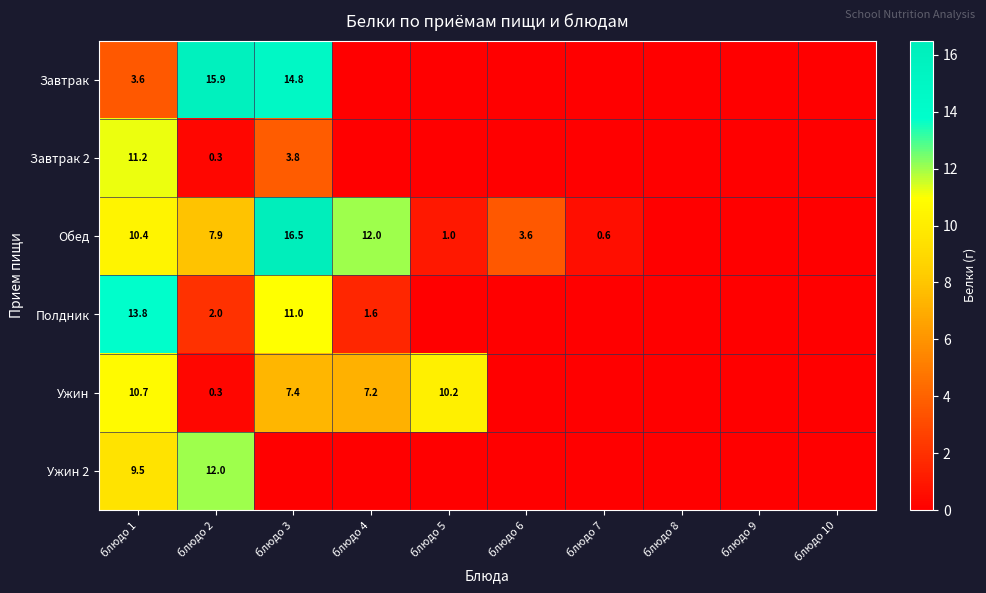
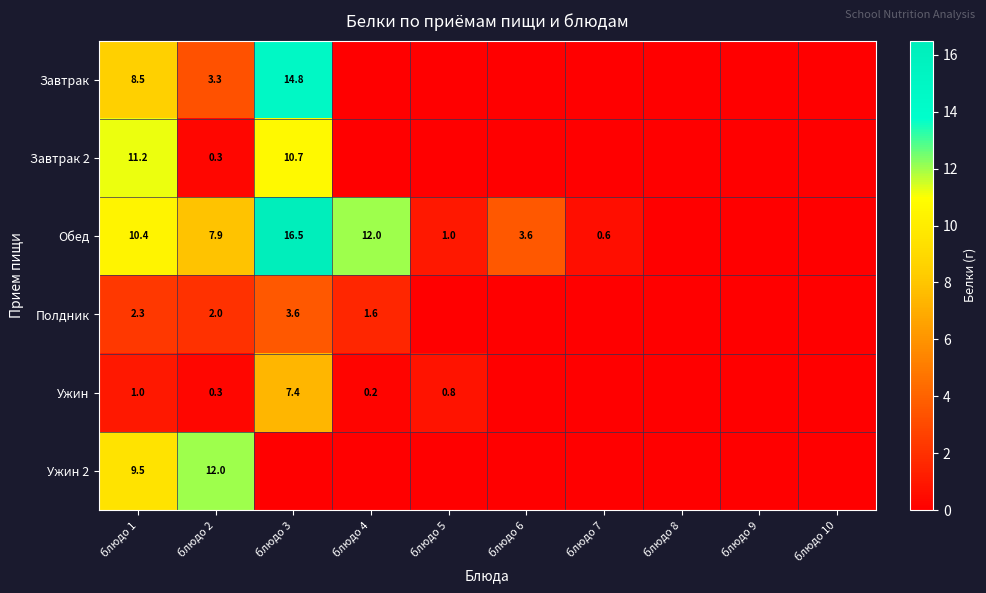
Завтрак, блюдо 1: 3.6 -> 8.5
Завтрак, блюдо 2: 15.9 -> 3.3
Завтрак 2, блюдо 3: 3.8 -> 10.7
Полдник, блюдо 1: 13.8 -> 2.3
Полдник, блюдо 3: 11.0 -> 3.6
Ужин, блюдо 1: 10.7 -> 1.0
Ужин, блюдо 4: 7.2 -> 0.2
Ужин, блюдо 5: 10.2 -> 0.8
